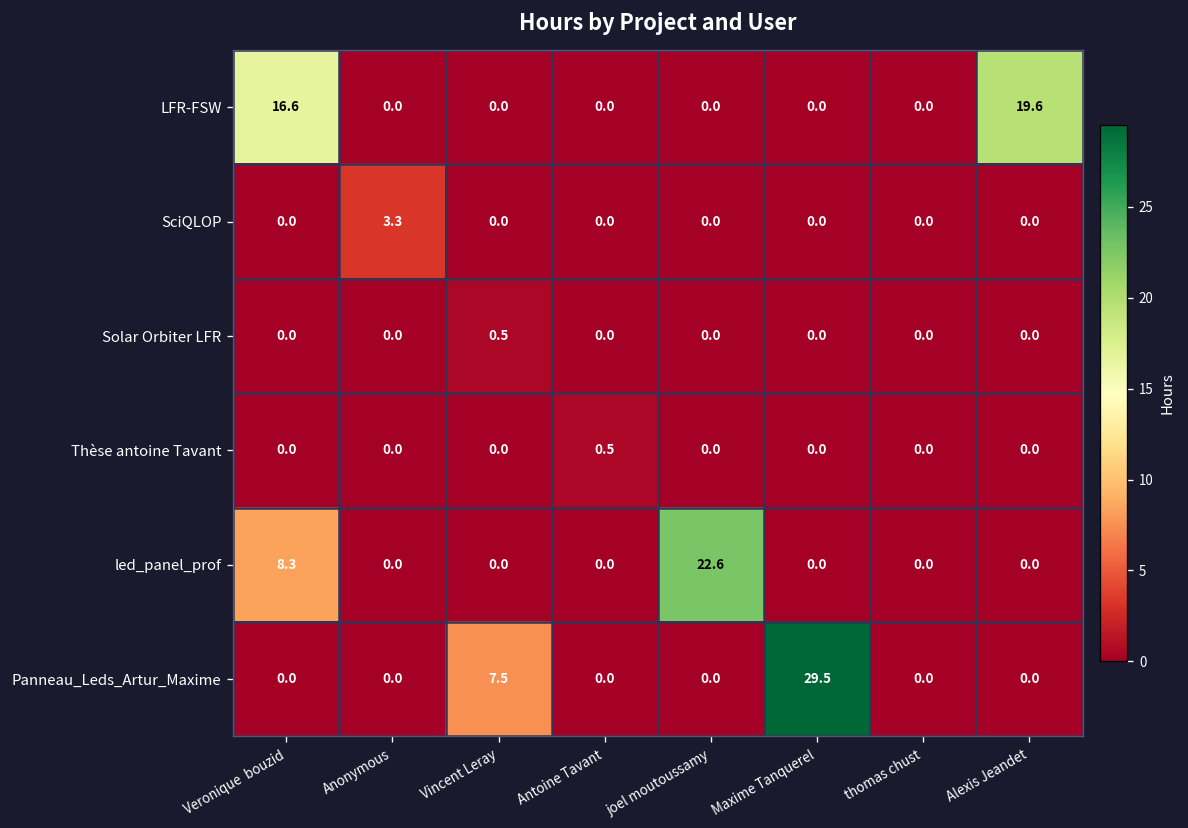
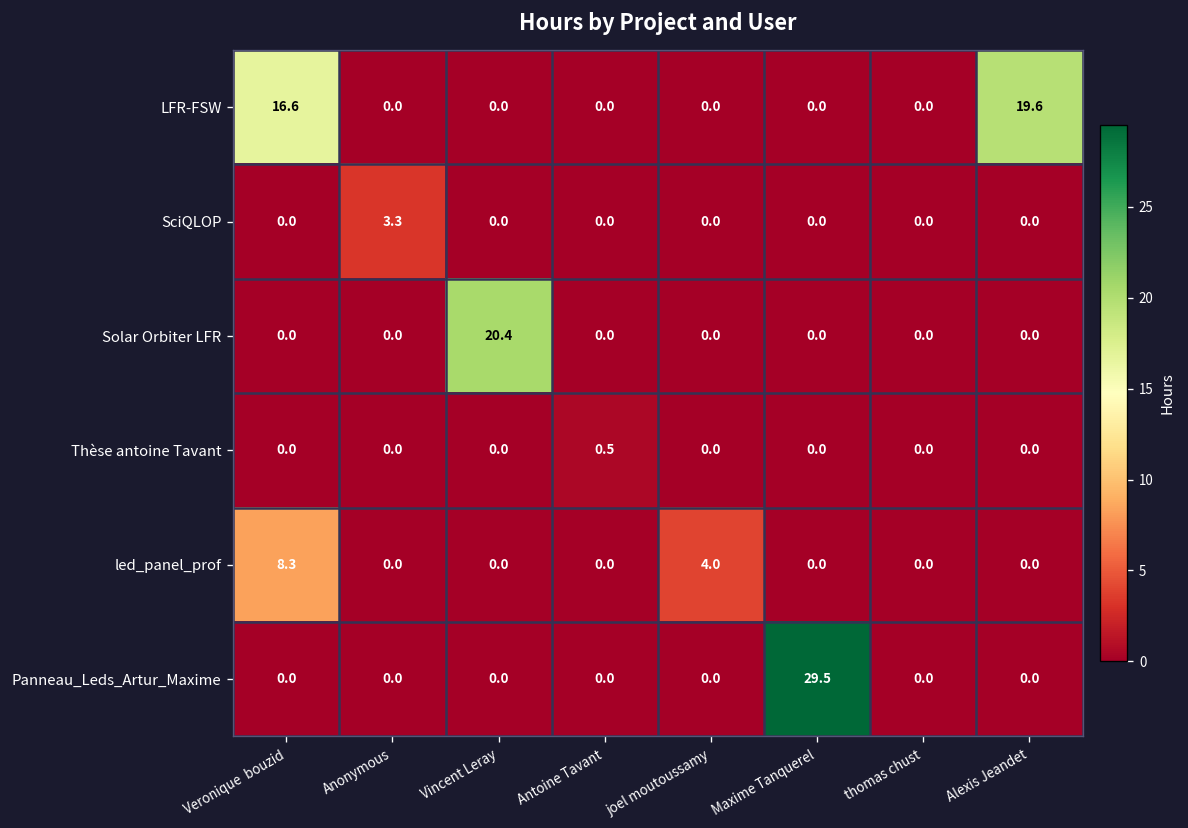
Solar Orbiter LFR, Vincent Leray: 0.5 -> 20.4
led_panel_prof, joel moutoussamy: 22.6 -> 4.0
Panneau_Leds_Artur_Maxime, Vincent Leray: 7.5 -> 0.0
